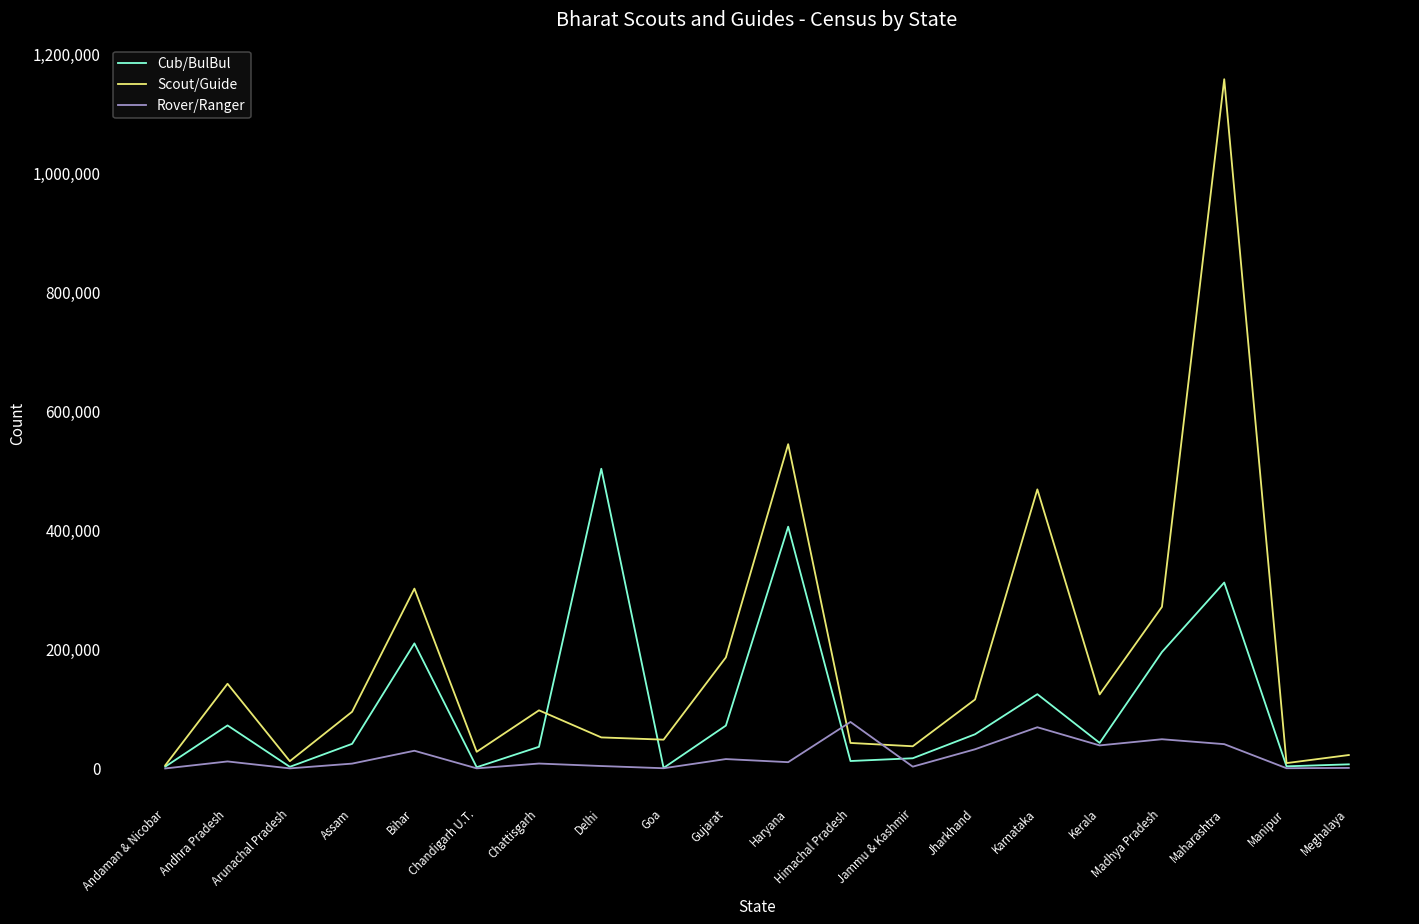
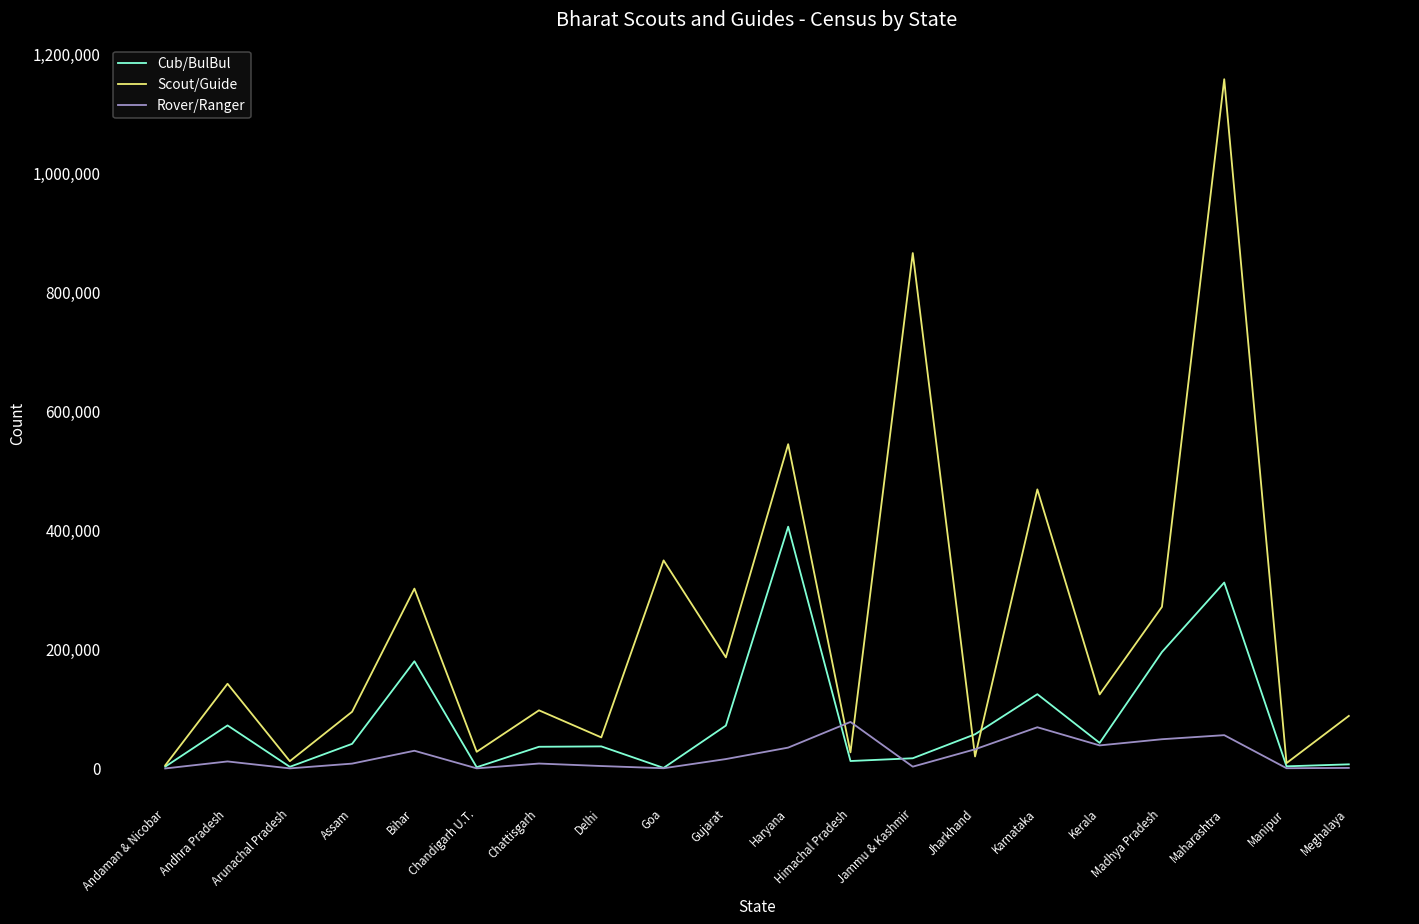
Cub/BulBul, Bihar: 210,000 -> 180,000
Cub/BulBul, Delhi: 500,000 -> 40,000
Scout/Guide, Goa: 50,000 -> 350,000
Rover/Ranger, Haryana: 10,000 -> 40,000
Scout/Guide, Himachal Pradesh: 40,000 -> 30,000
Scout/Guide, Jammu & Kashmir: 40,000 -> 870,000
Scout/Guide, Jharkhand: 120,000 -> 20,000
Rover/Ranger, Maharashtra: 40,000 -> 60,000
Scout/Guide, Meghalaya: 20,000 -> 90,000
